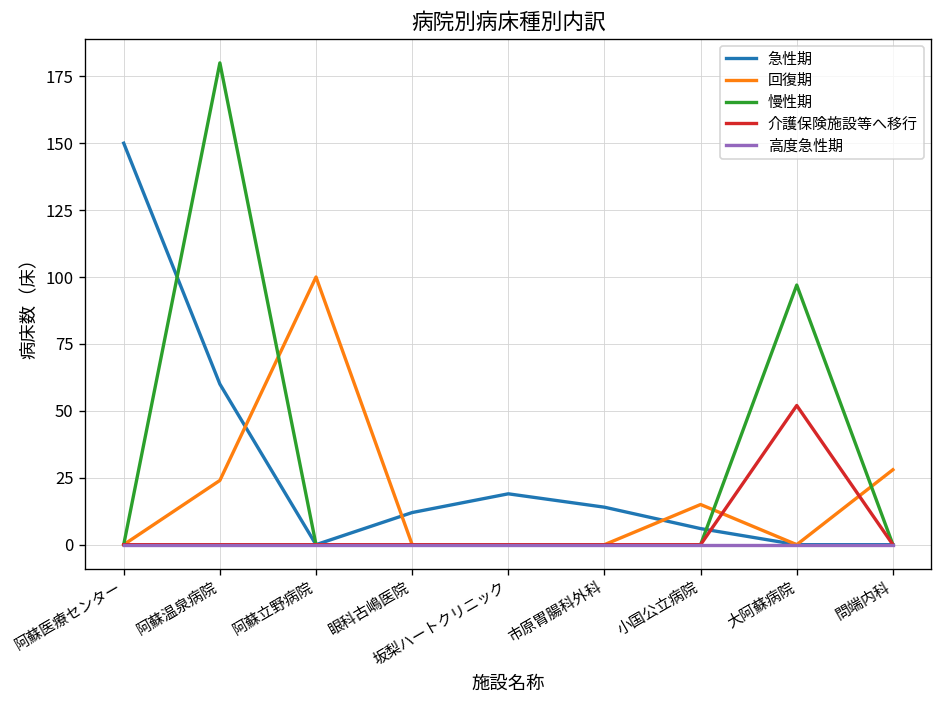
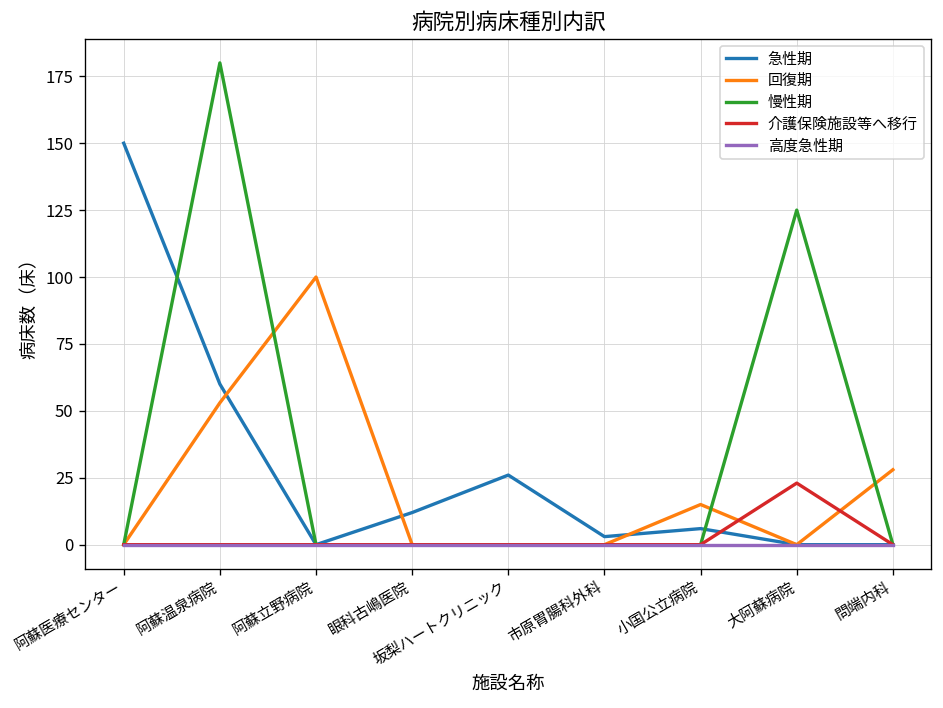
回復期, 阿蘇温泉病院: 24 -> 53
急性期, 坂梨ハートクリニック: 19 -> 26
急性期, 市原胃腸科外科: 14 -> 3
慢性期, 大阿蘇病院: 97 -> 125
介護保険施設等へ移行, 大阿蘇病院: 52 -> 23
